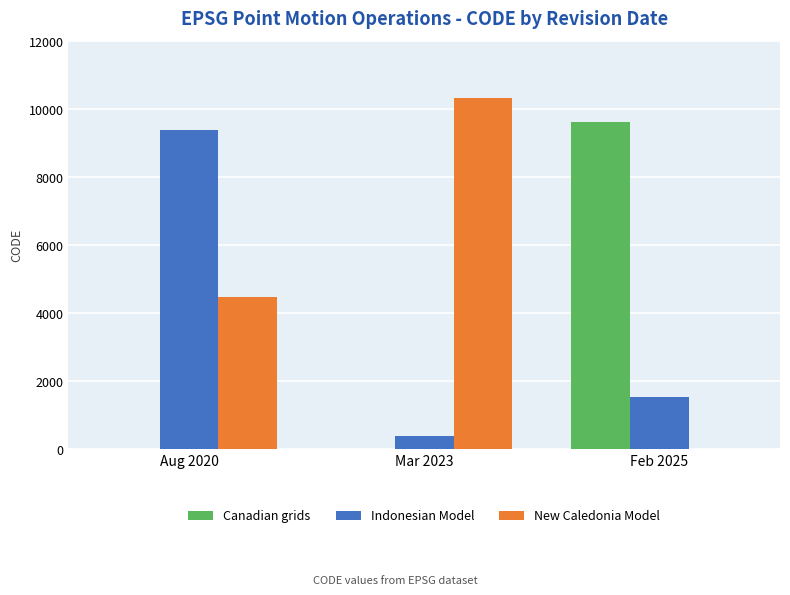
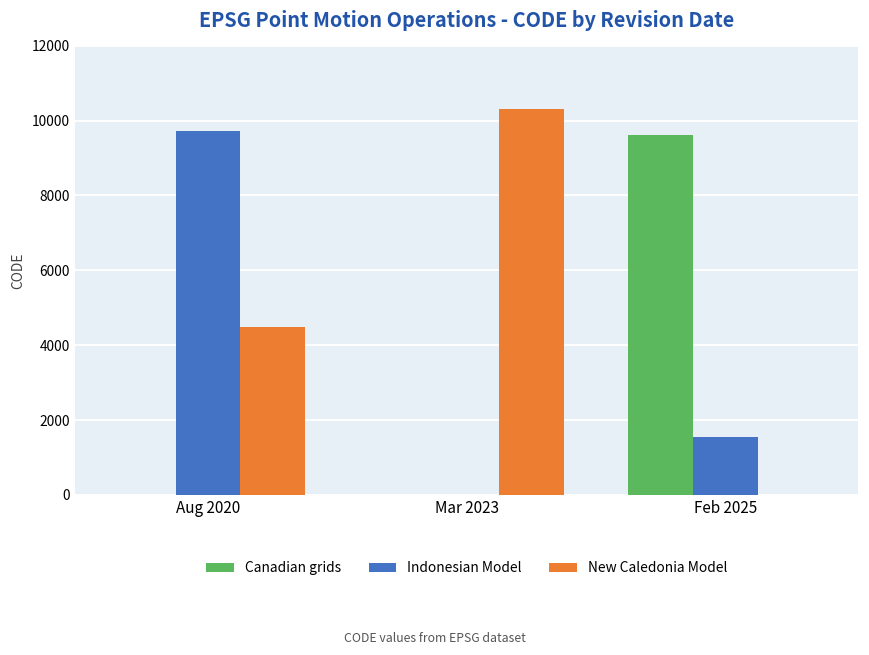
Indonesian Model, Aug 2020: 9400 -> 9700
Indonesian Model, Mar 2023: 400 -> 0
